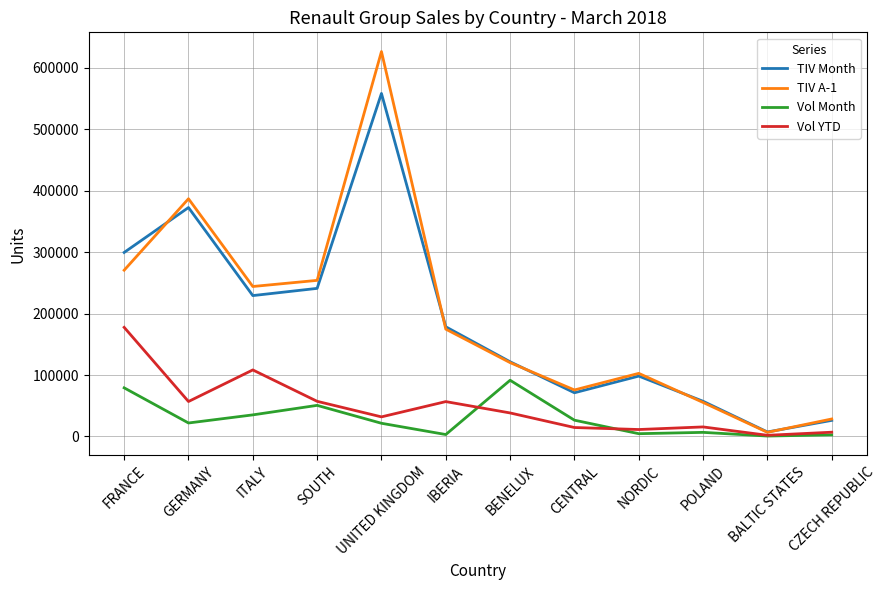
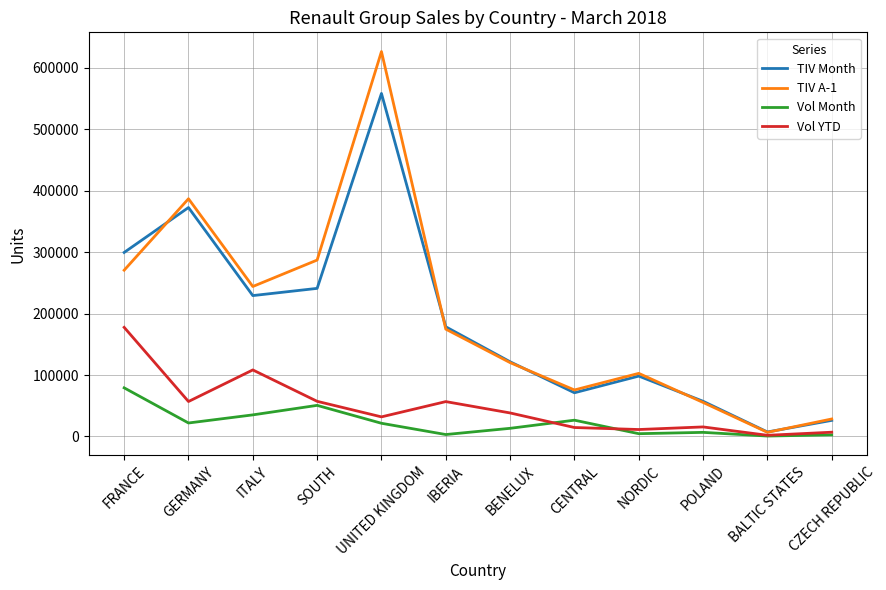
TIV A-1, SOUTH: 250000 -> 290000
Vol Month, BENELUX: 90000 -> 10000
